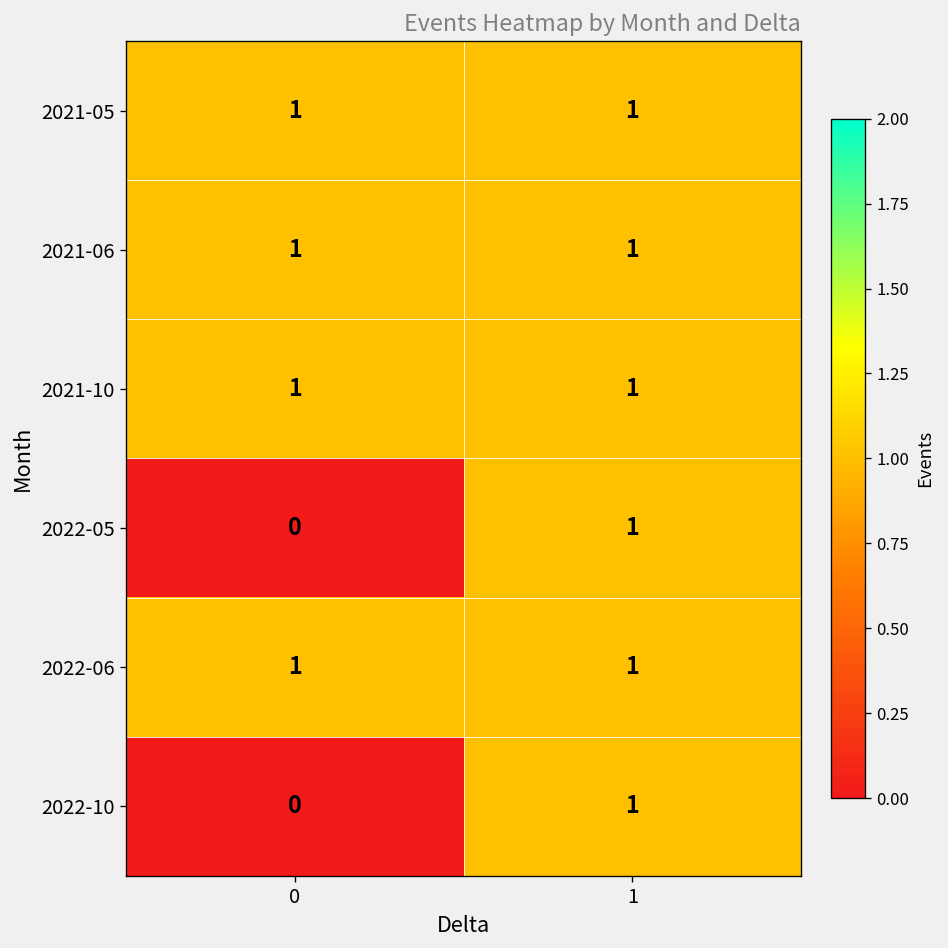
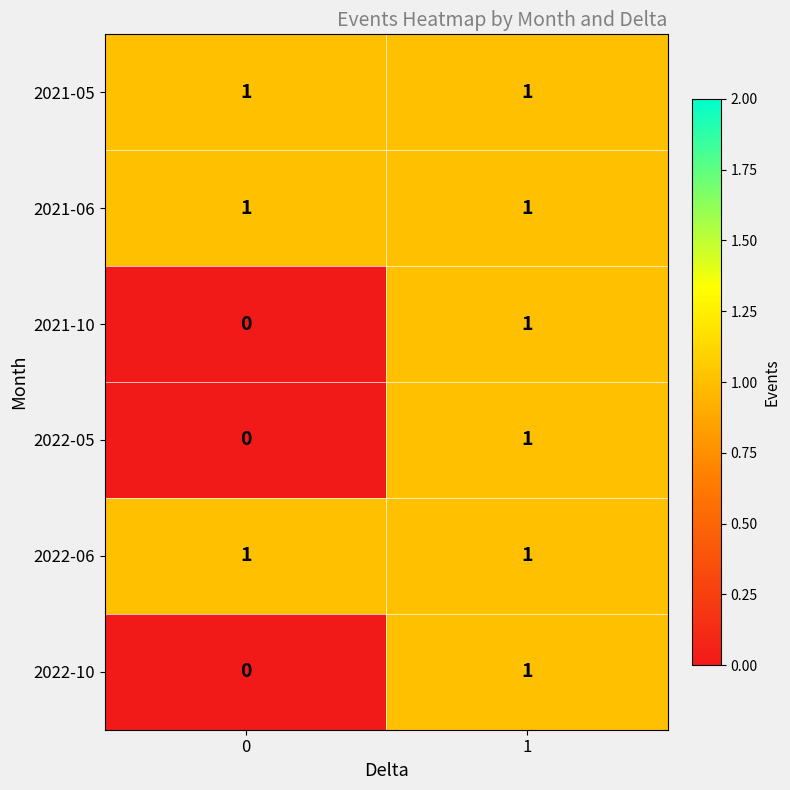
2021-10, 0: 1 -> 0
